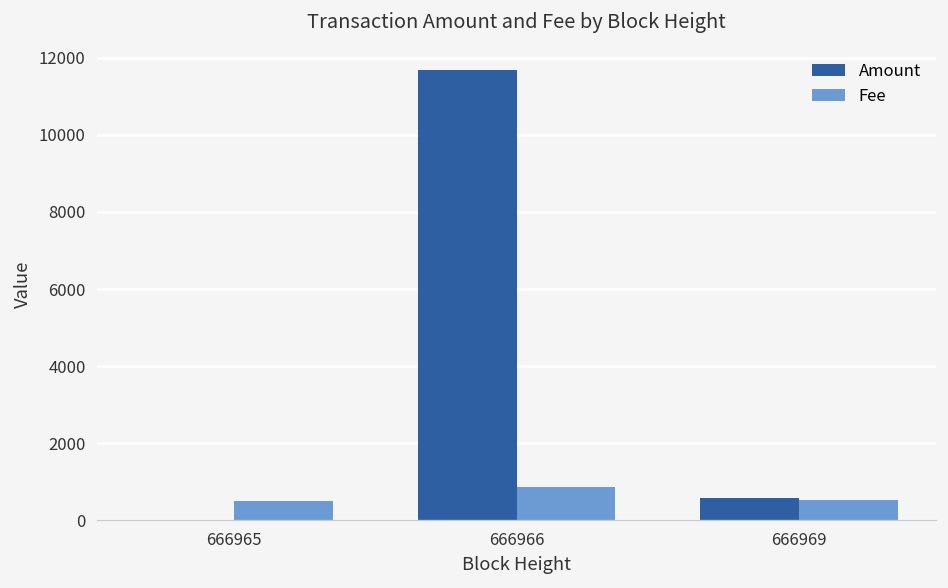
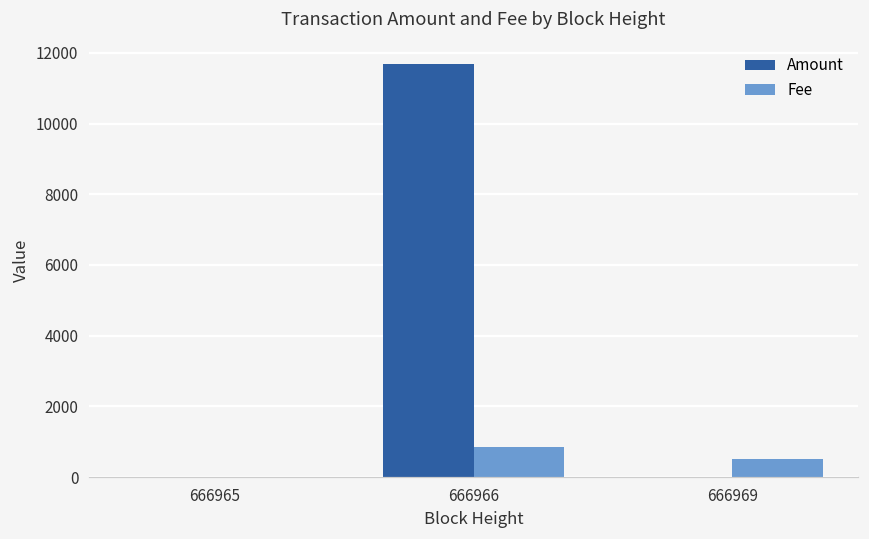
Fee, 666965: 500 -> 0
Amount, 666969: 600 -> 0
